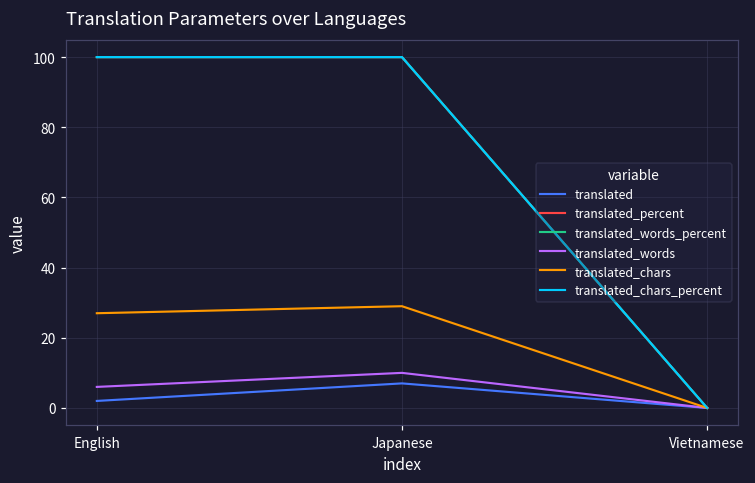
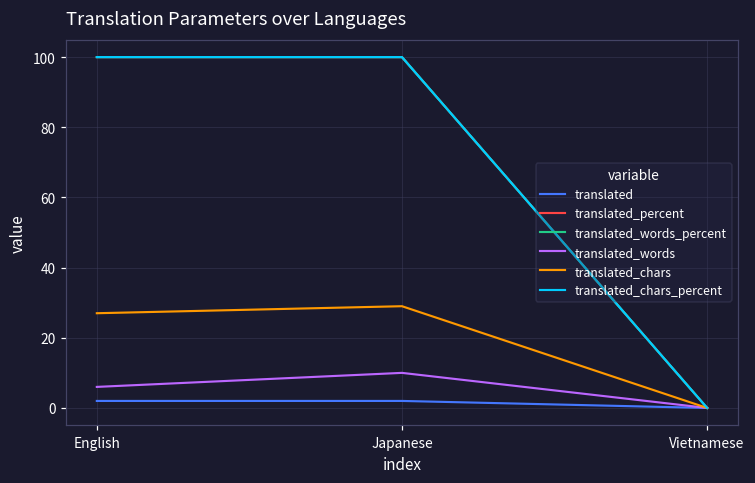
translated, Japanese: 7 -> 2
